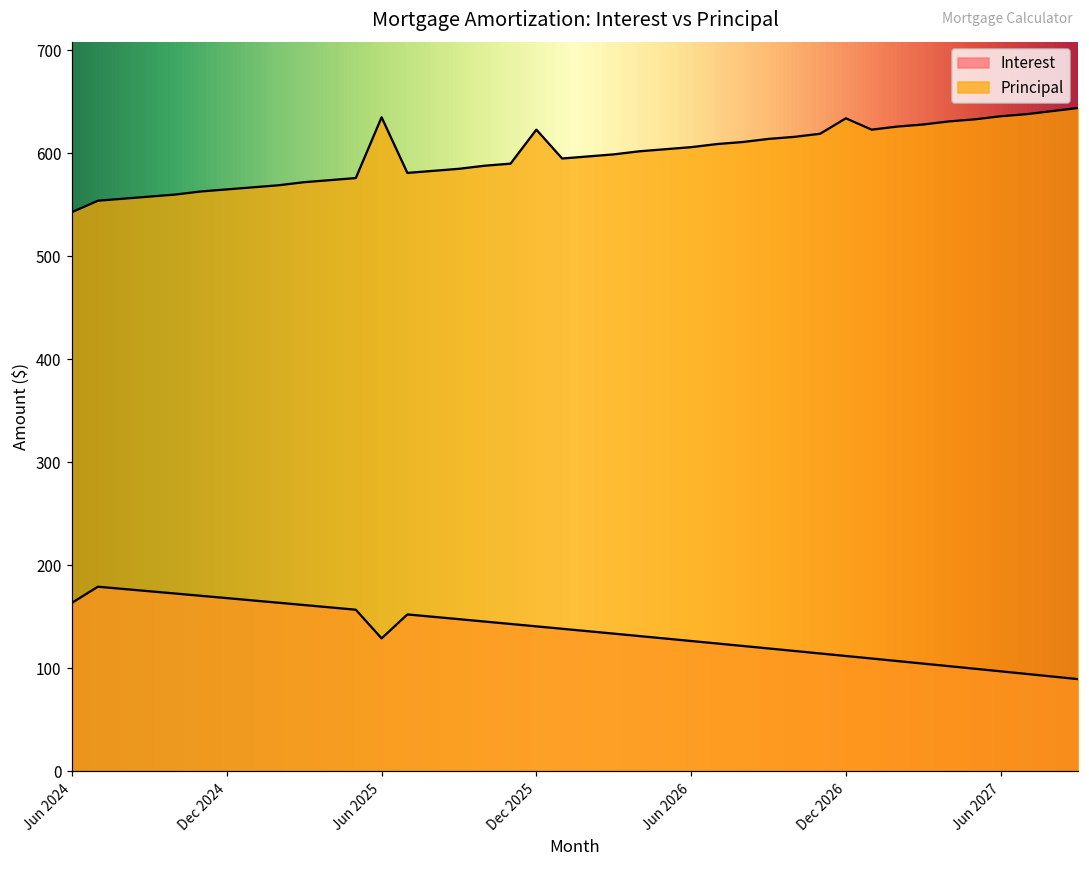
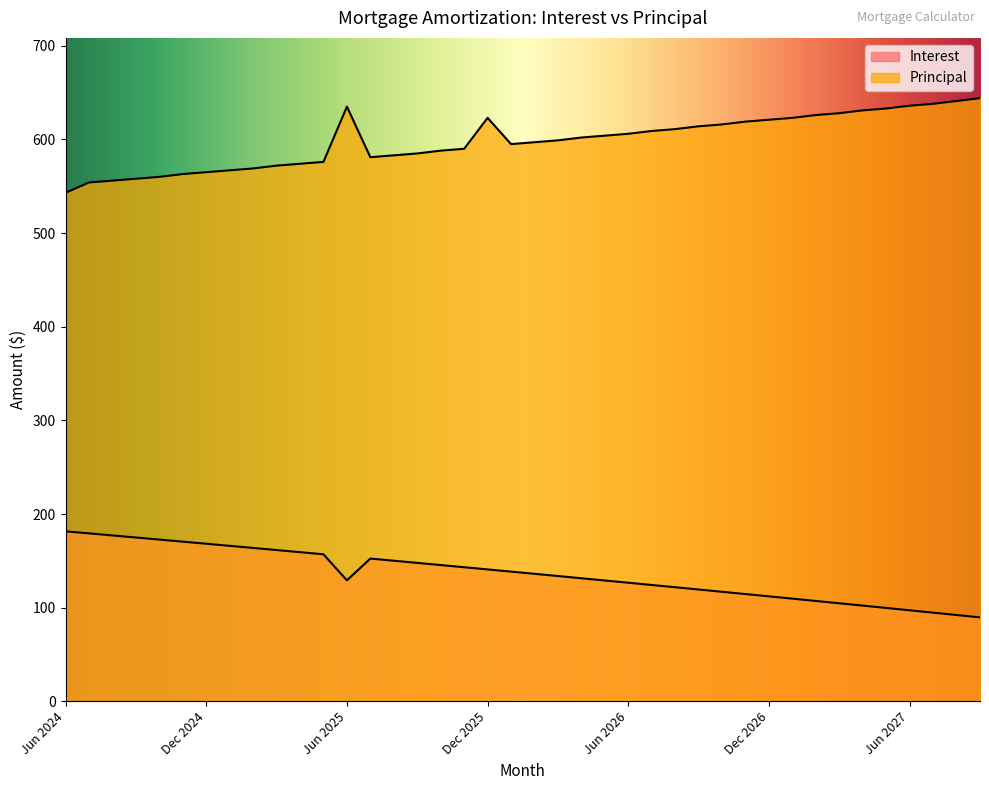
Interest, Jun 2024: 160 -> 180
Principal, Dec 2026: 630 -> 620
